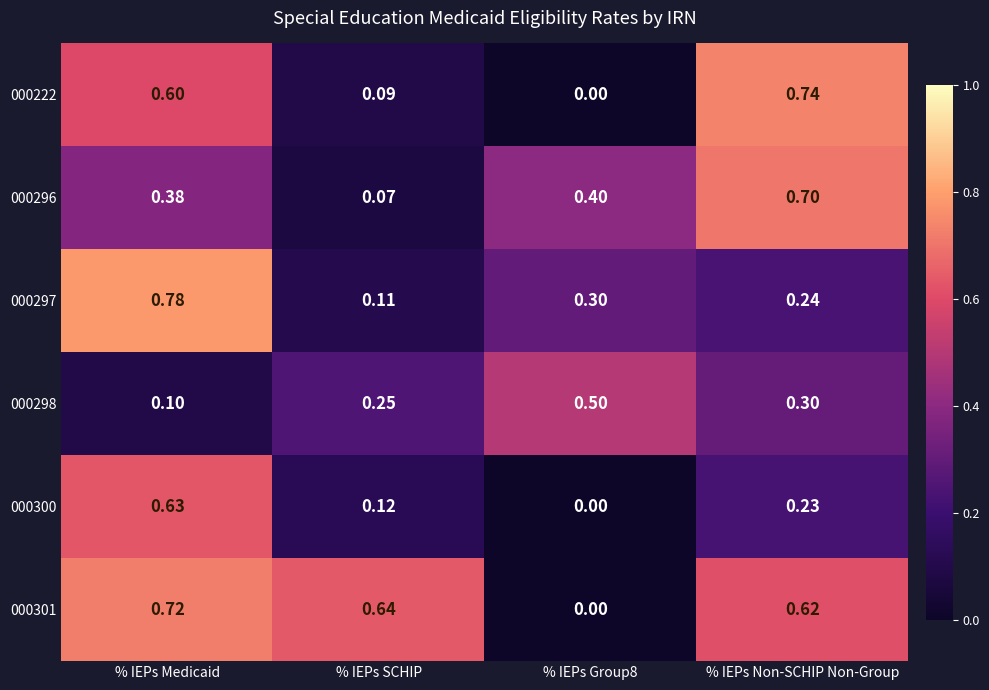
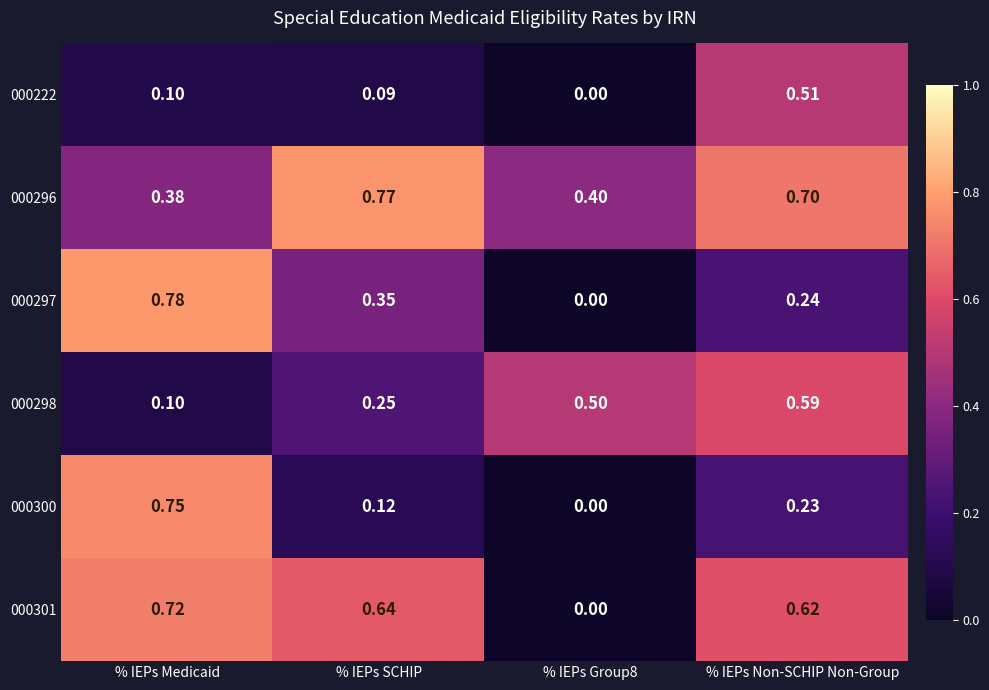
000222, % IEPs Medicaid: 0.60 -> 0.10
000222, % IEPs Non-SCHIP Non-Group: 0.74 -> 0.51
000296, % IEPs SCHIP: 0.07 -> 0.77
000297, % IEPs SCHIP: 0.11 -> 0.35
000297, % IEPs Group8: 0.30 -> 0.00
000298, % IEPs Non-SCHIP Non-Group: 0.30 -> 0.59
000300, % IEPs Medicaid: 0.63 -> 0.75
